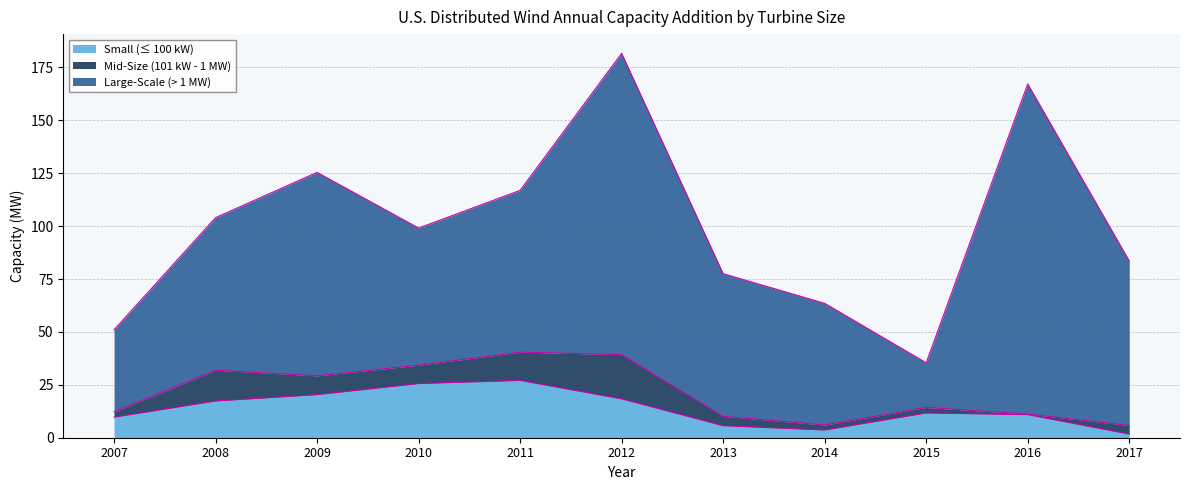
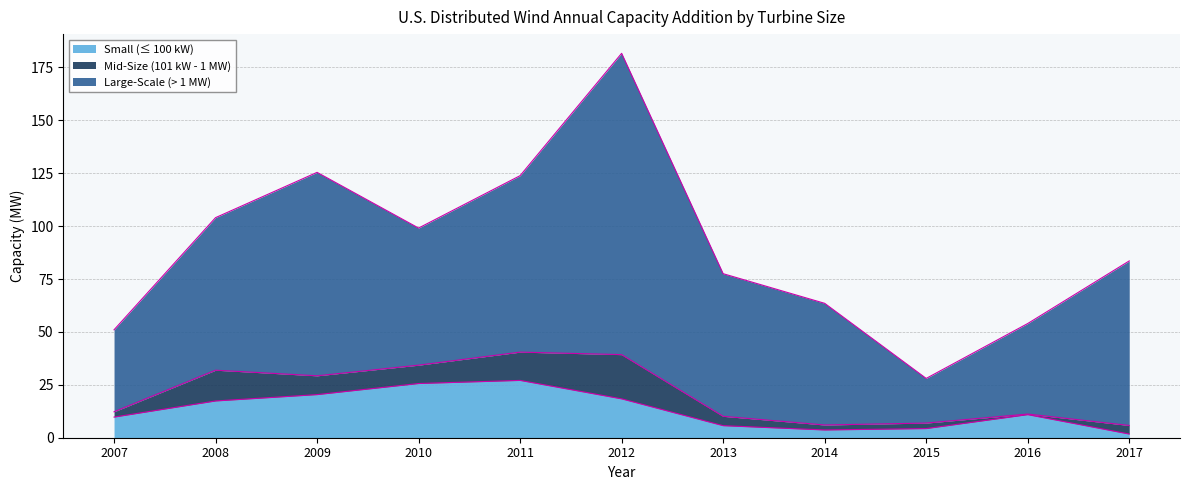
Large-Scale (> 1 MW), 2011: 76 -> 83
Small (≤ 100 kW), 2015: 12 -> 4
Large-Scale (> 1 MW), 2016: 156 -> 43
